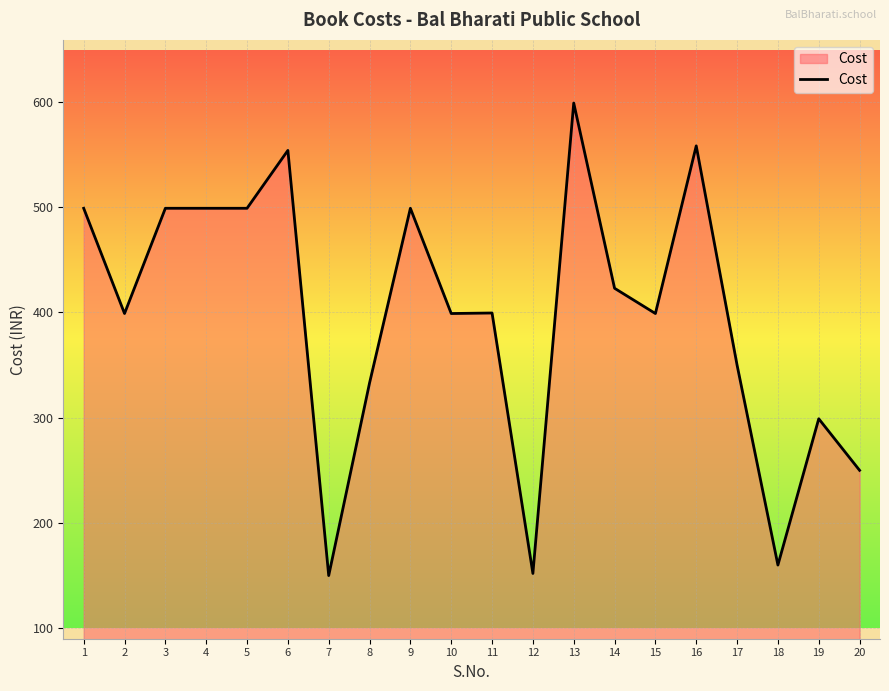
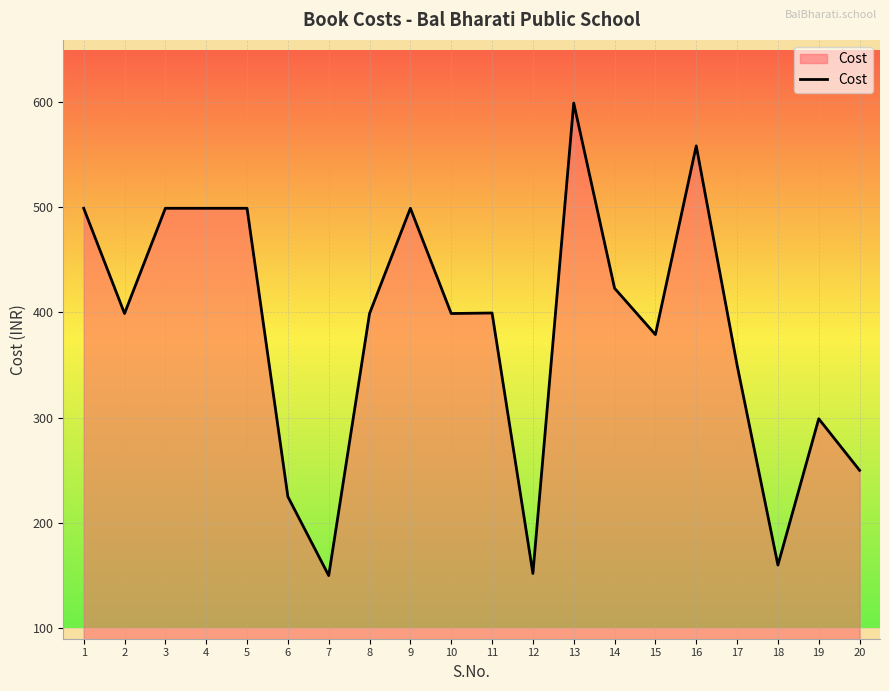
6: 554 -> 225
8: 333 -> 399
15: 399 -> 379
